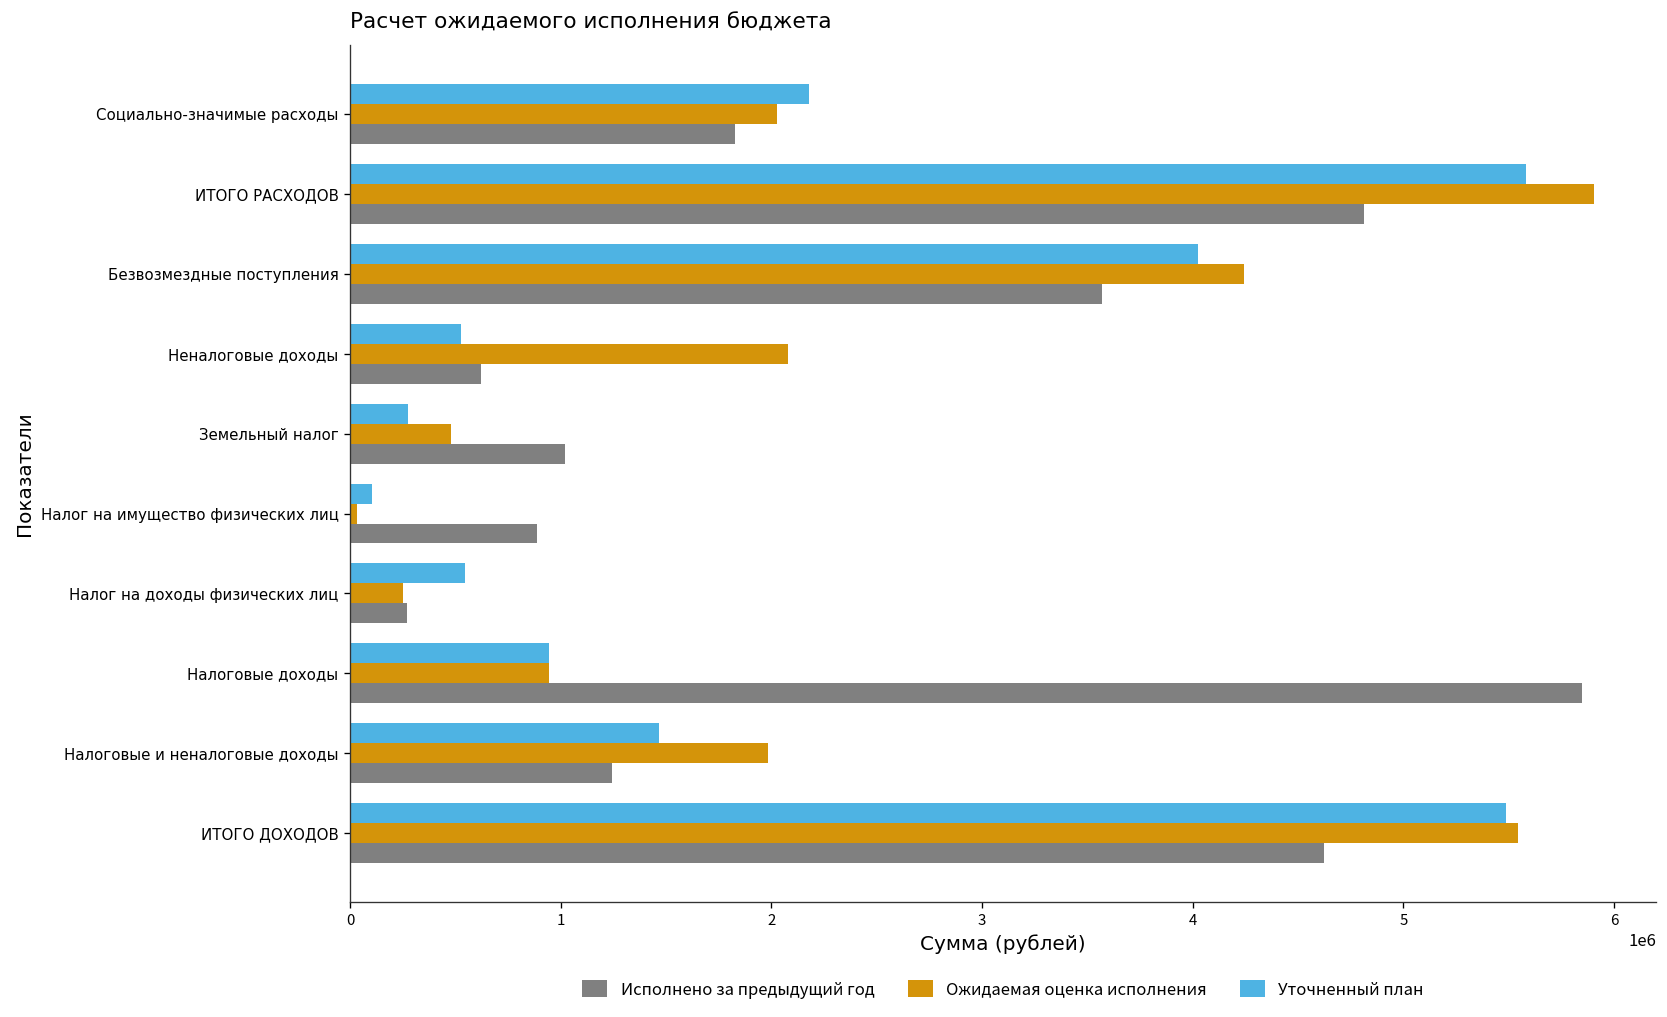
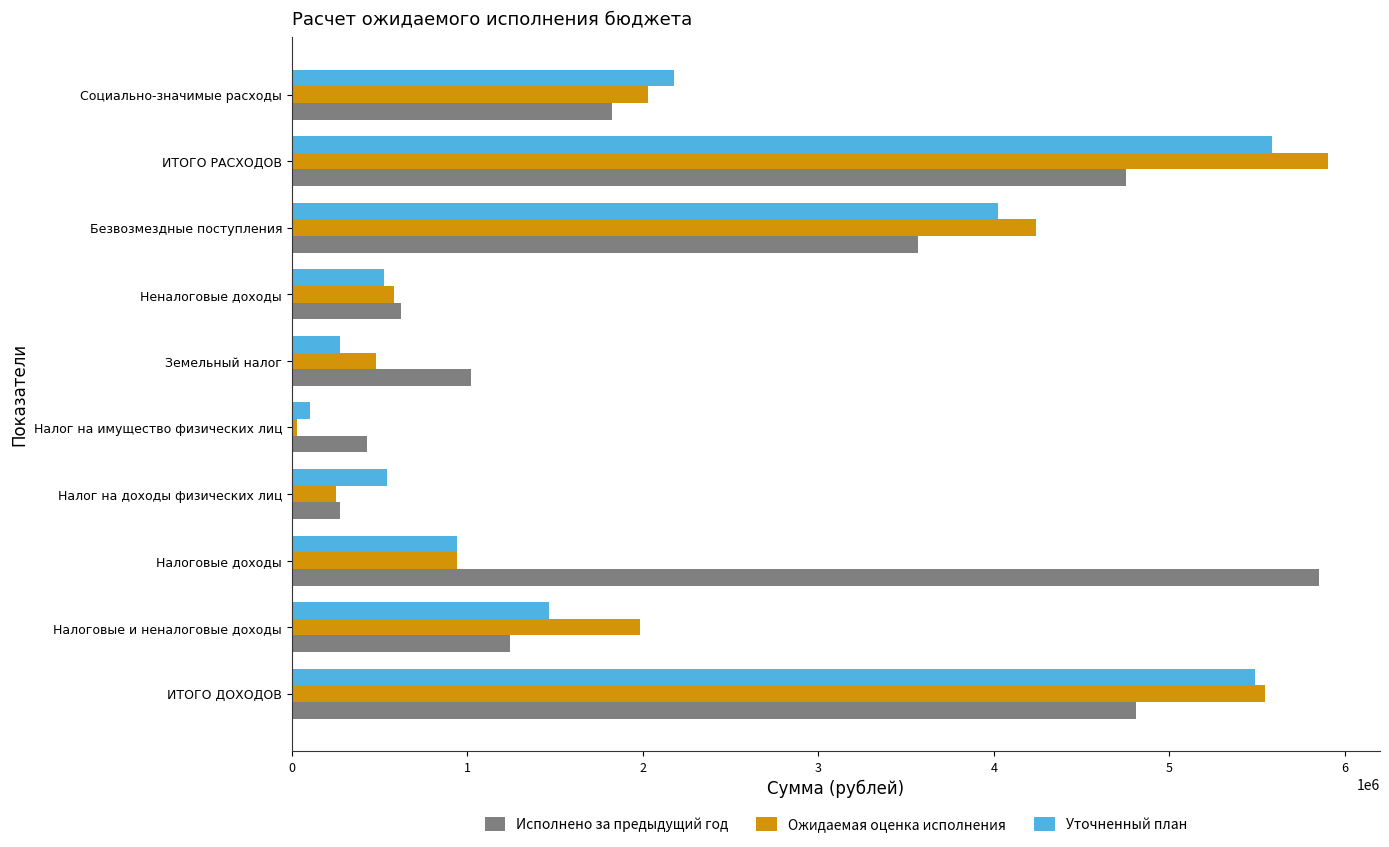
Исполнено за предыдущий год, ИТОГО РАСХОДОВ: 4810000 -> 4750000
Ожидаемая оценка исполнения, Неналоговые доходы: 2080000 -> 580000
Исполнено за предыдущий год, Налог на имущество физических лиц: 890000 -> 430000
Исполнено за предыдущий год, ИТОГО ДОХОДОВ: 4620000 -> 4810000
